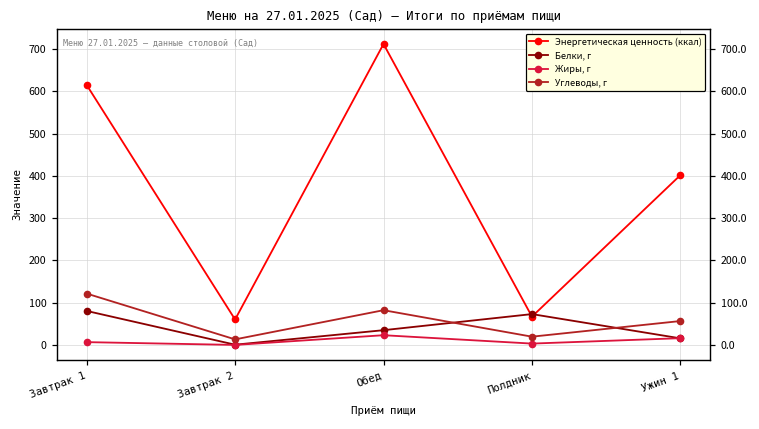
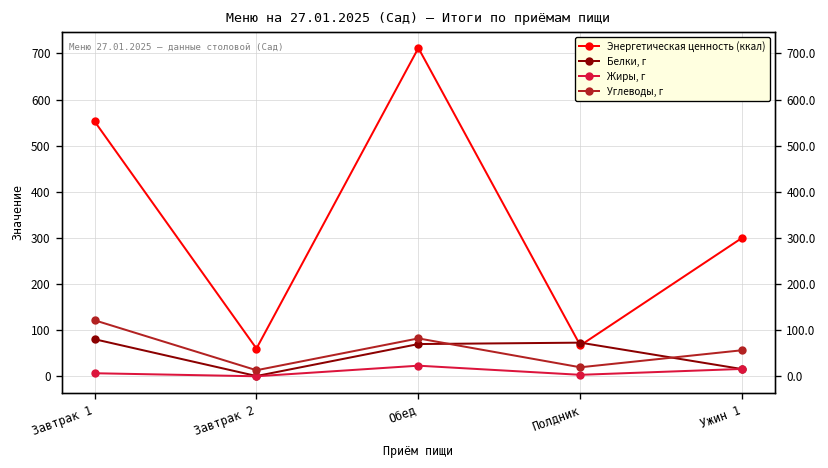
Энергетическая ценность (ккал), Завтрак 1: 620 -> 550
Белки, г, Обед: 30 -> 70
Энергетическая ценность (ккал), Ужин 1: 400 -> 300
